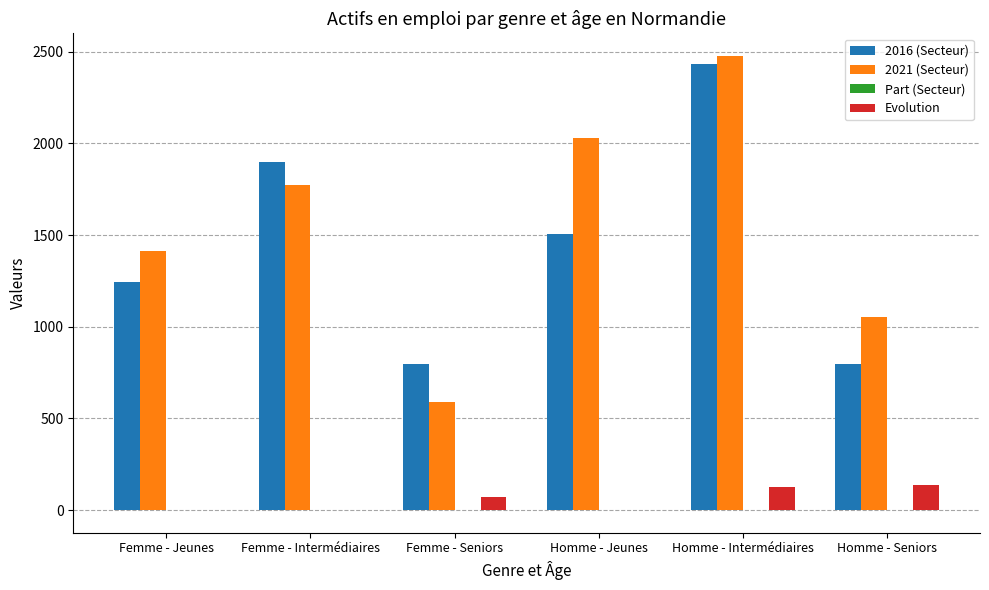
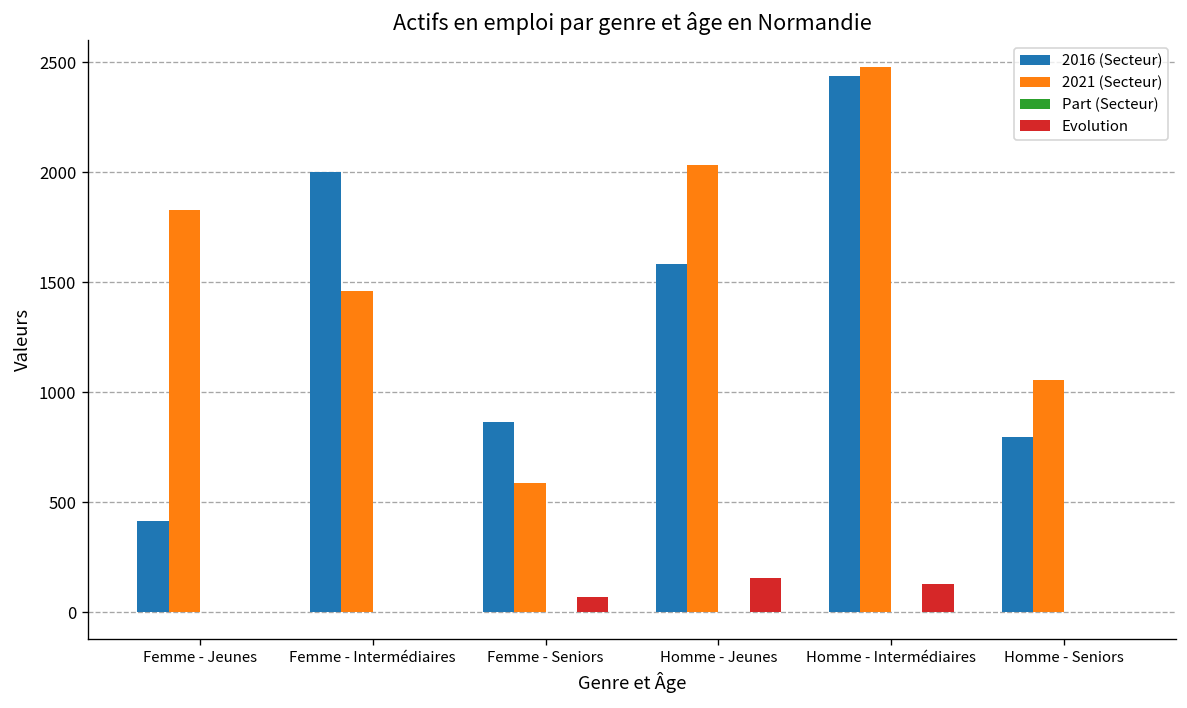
2016 (Secteur), Femme - Jeunes: 1240 -> 410
2021 (Secteur), Femme - Jeunes: 1410 -> 1830
2016 (Secteur), Femme - Intermédiaires: 1900 -> 2000
2021 (Secteur), Femme - Intermédiaires: 1770 -> 1460
2016 (Secteur), Femme - Seniors: 800 -> 870
2016 (Secteur), Homme - Jeunes: 1500 -> 1580
Evolution, Homme - Jeunes: 0 -> 150
Evolution, Homme - Seniors: 130 -> 0
